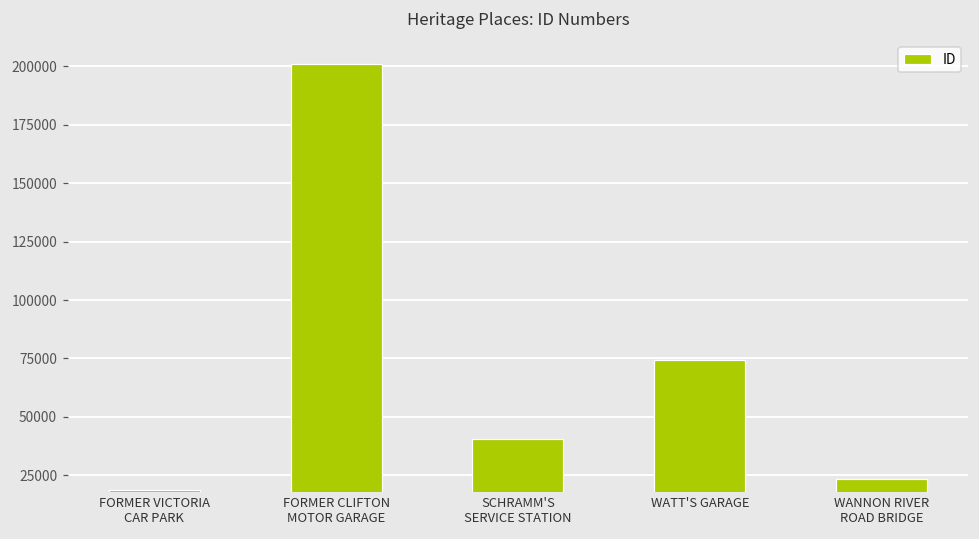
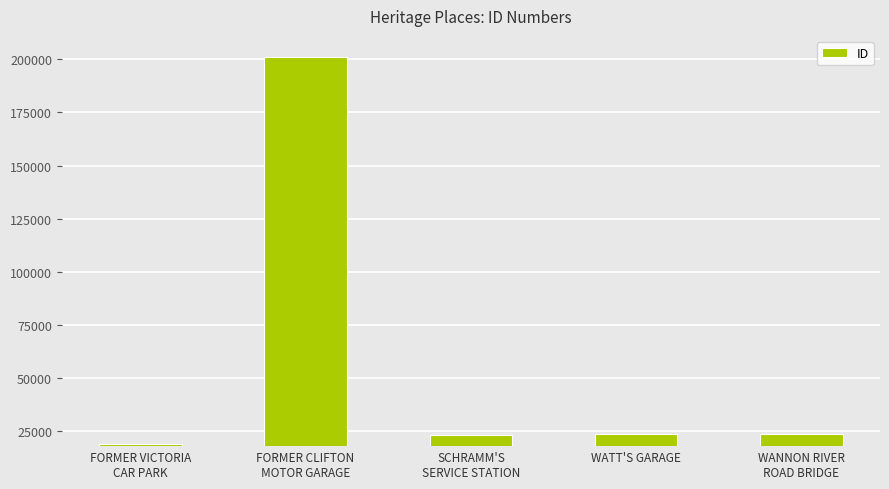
SCHRAMM'S SERVICE STATION: 41000 -> 23000
WATT'S GARAGE: 74000 -> 23000
